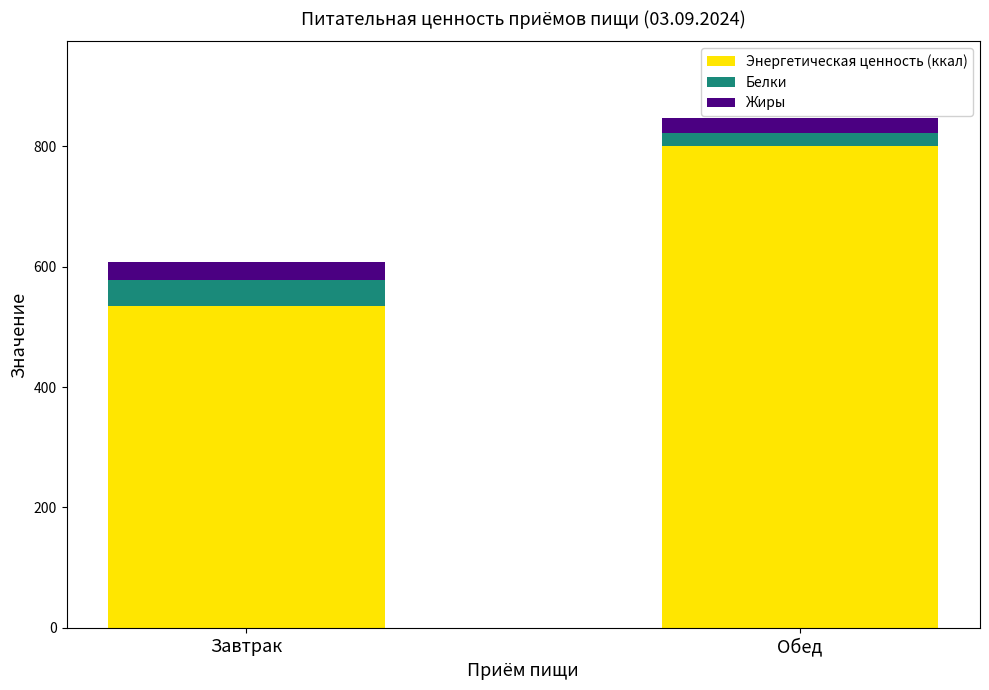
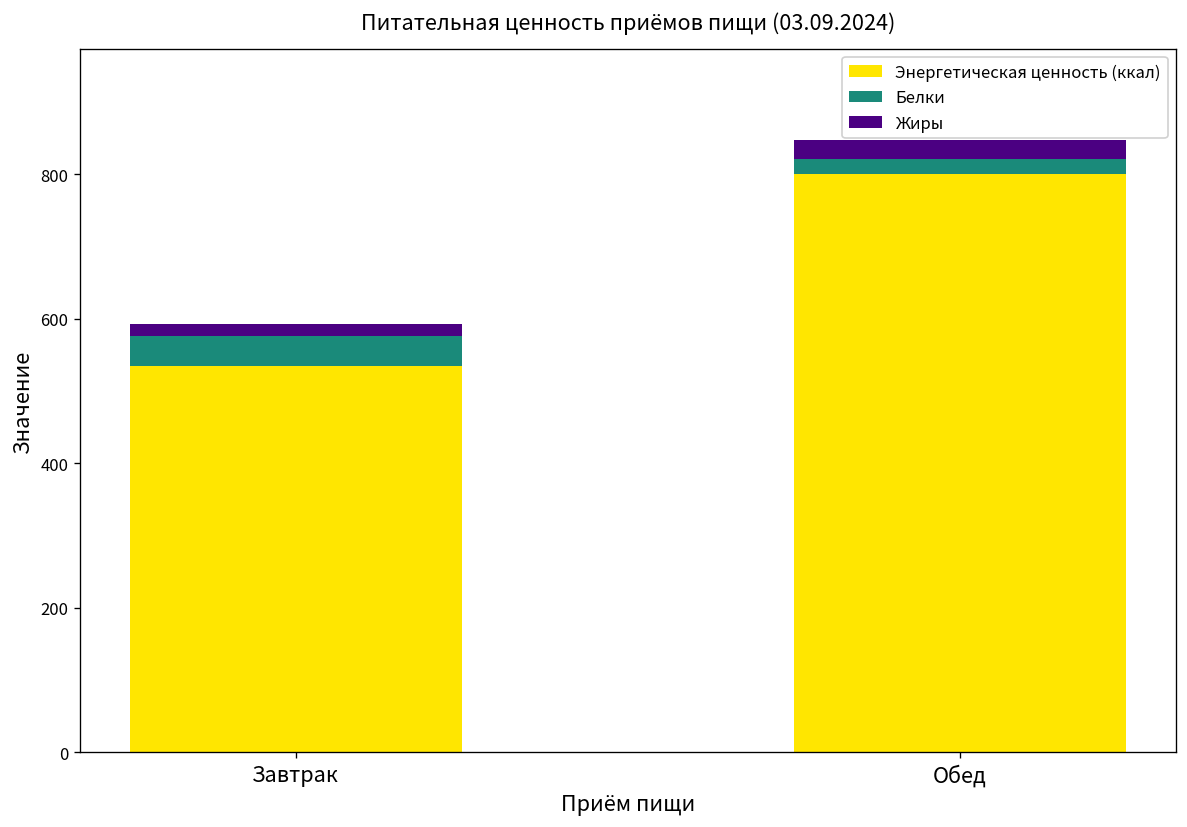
Жиры, Завтрак: 30 -> 20
